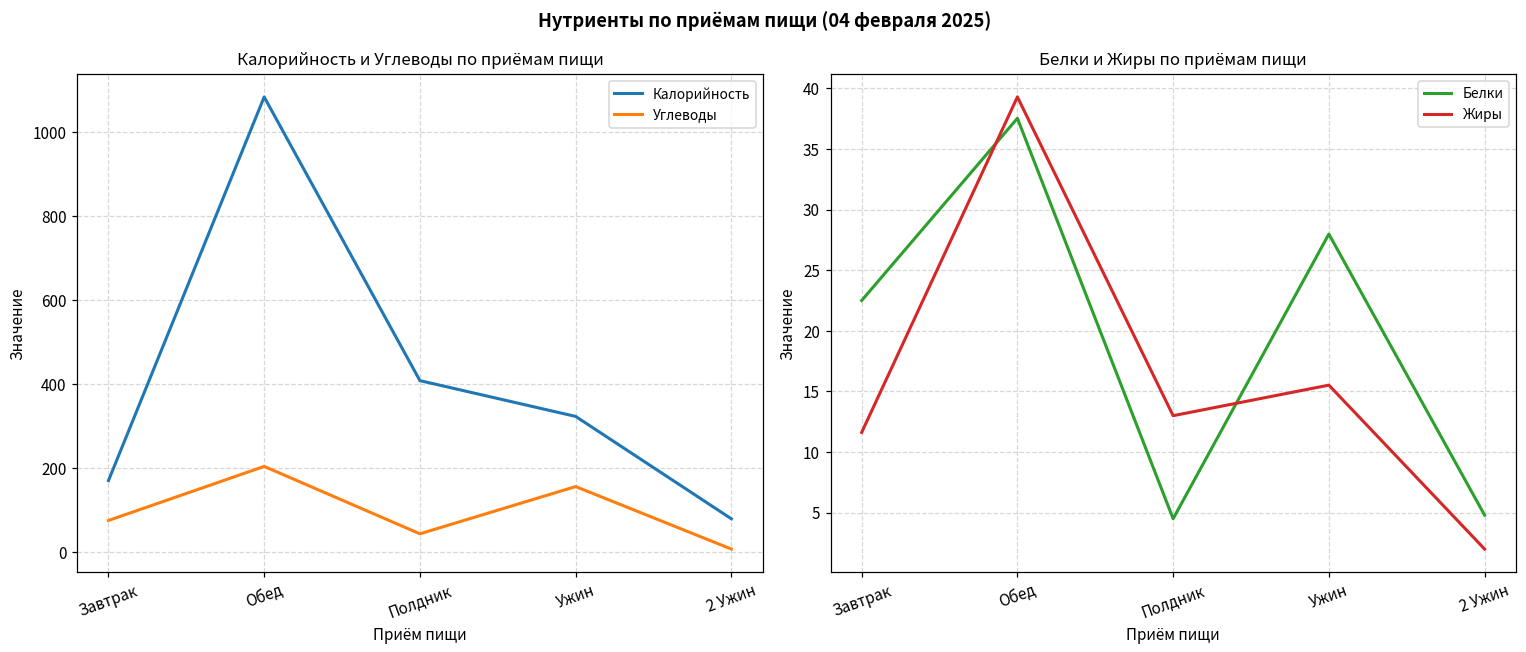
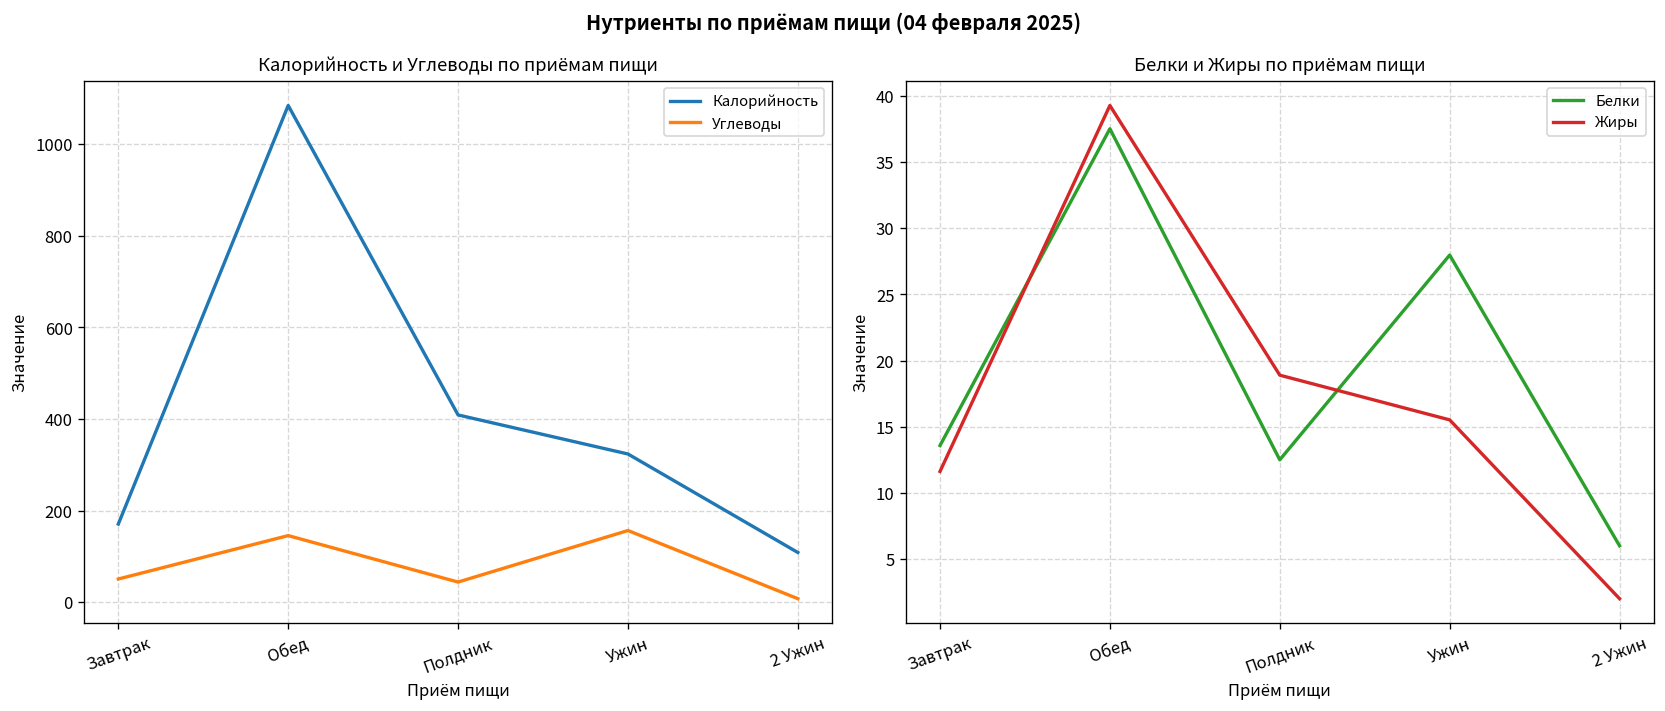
Калорийность и Углеводы по приёмам пищи, Углеводы, Завтрак: 80 -> 50
Калорийность и Углеводы по приёмам пищи, Углеводы, Обед: 200 -> 150
Калорийность и Углеводы по приёмам пищи, Калорийность, 2 Ужин: 80 -> 110
Белки и Жиры по приёмам пищи, Белки, Завтрак: 22.5 -> 13.6
Белки и Жиры по приёмам пищи, Белки, Полдник: 4.5 -> 12.5
Белки и Жиры по приёмам пищи, Жиры, Полдник: 13.0 -> 18.9
Белки и Жиры по приёмам пищи, Белки, 2 Ужин: 4.8 -> 6.0
